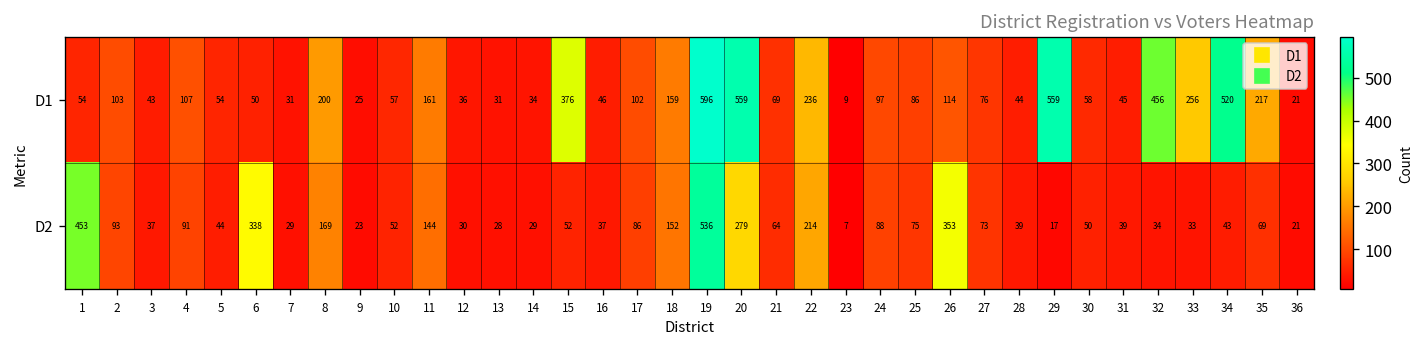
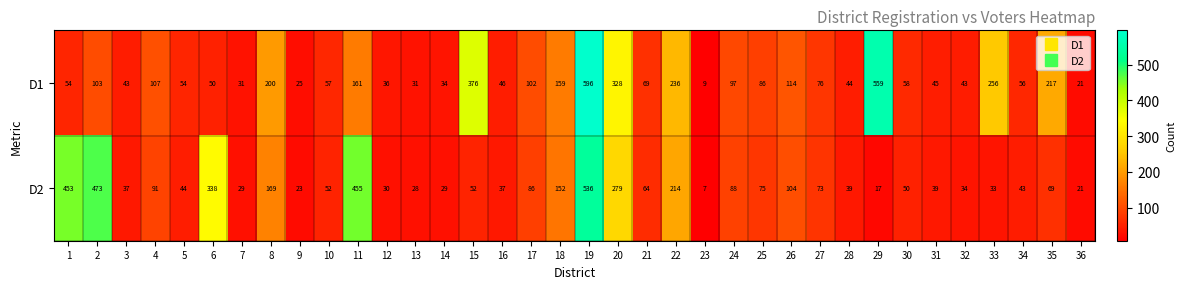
D1, 20: 559 -> 328
D1, 32: 456 -> 43
D1, 34: 520 -> 56
D2, 2: 93 -> 473
D2, 11: 144 -> 455
D2, 26: 353 -> 104
